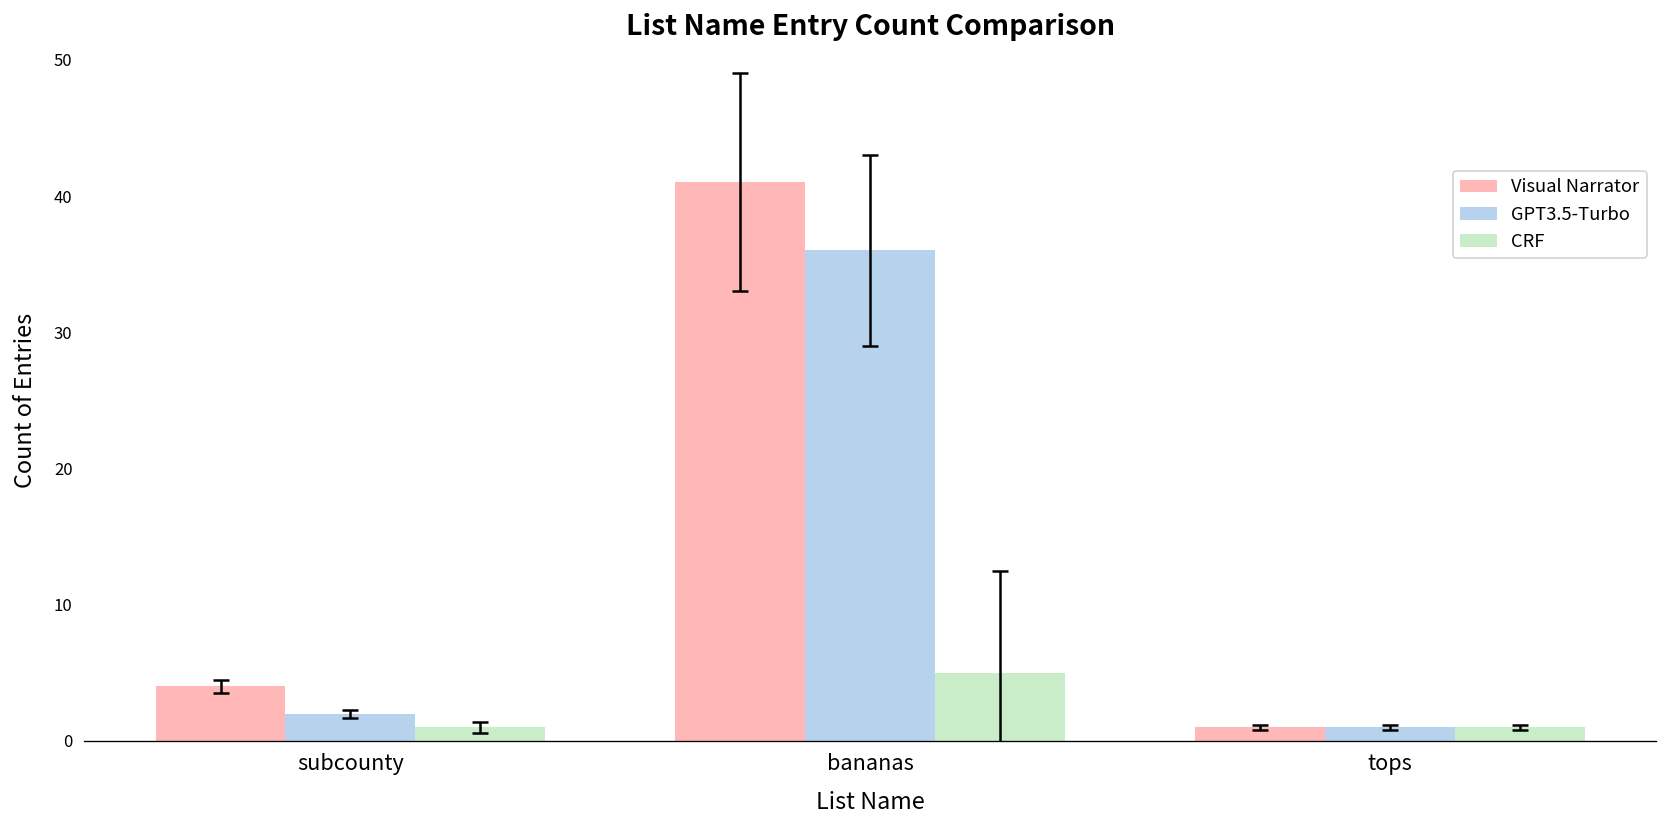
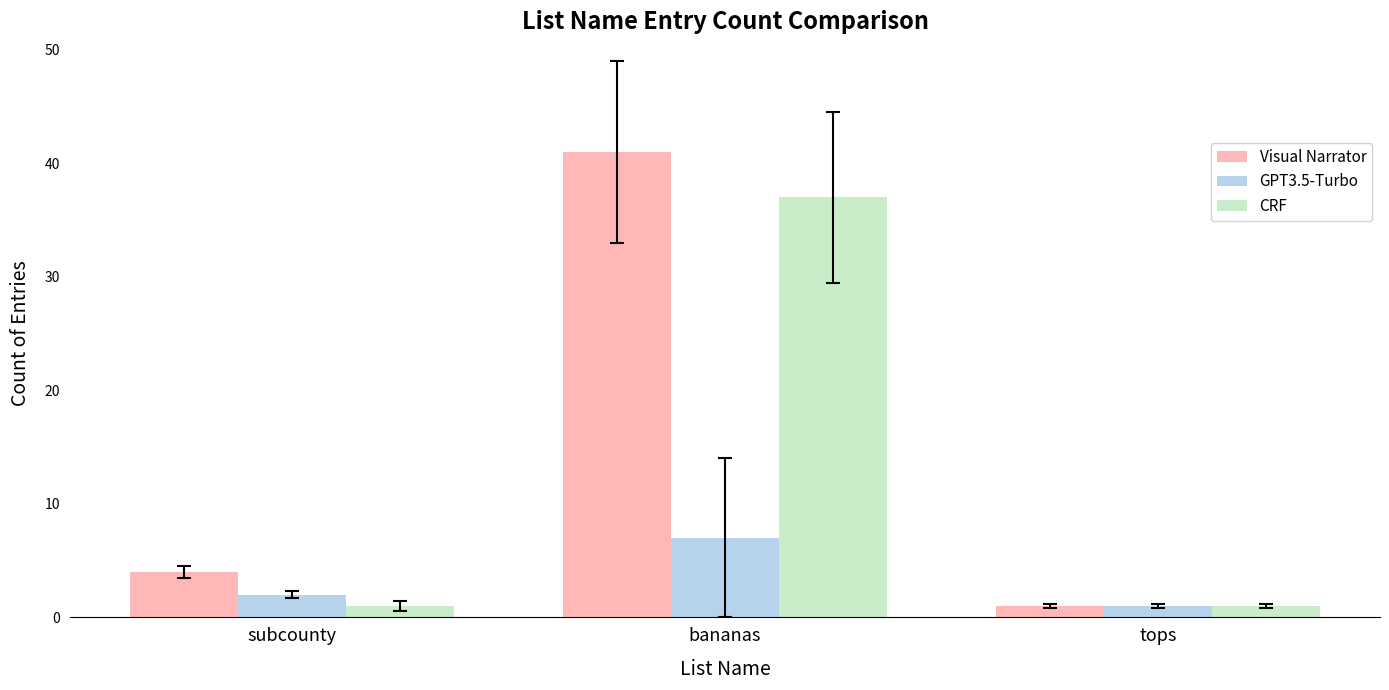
GPT3.5-Turbo, bananas: 36 -> 7
CRF, bananas: 5 -> 37
